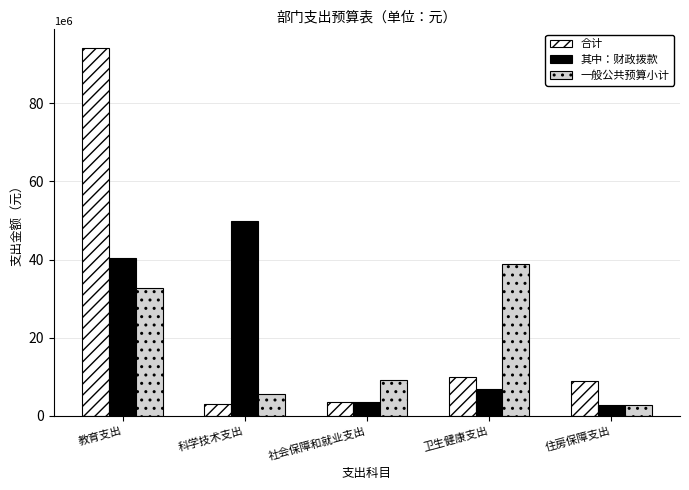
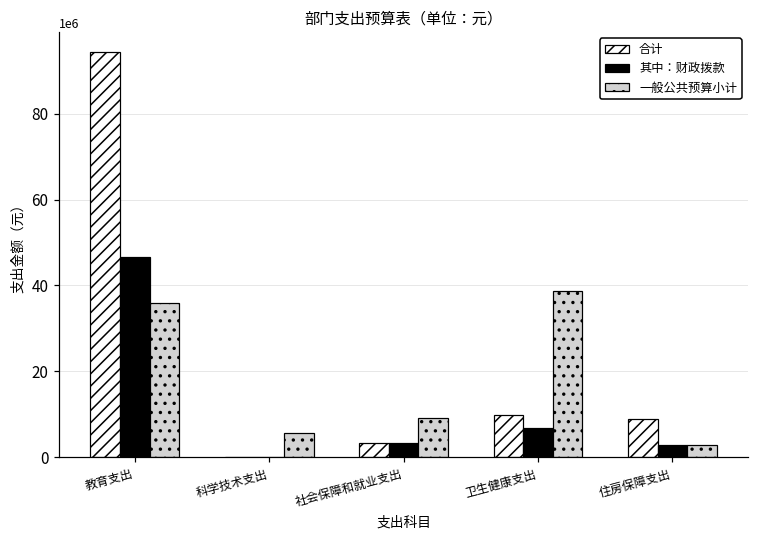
其中：财政拨款, 教育支出: 40000000 -> 47000000
一般公共预算小计, 教育支出: 33000000 -> 36000000
合计, 科学技术支出: 3000000 -> 0
其中：财政拨款, 科学技术支出: 50000000 -> 0
